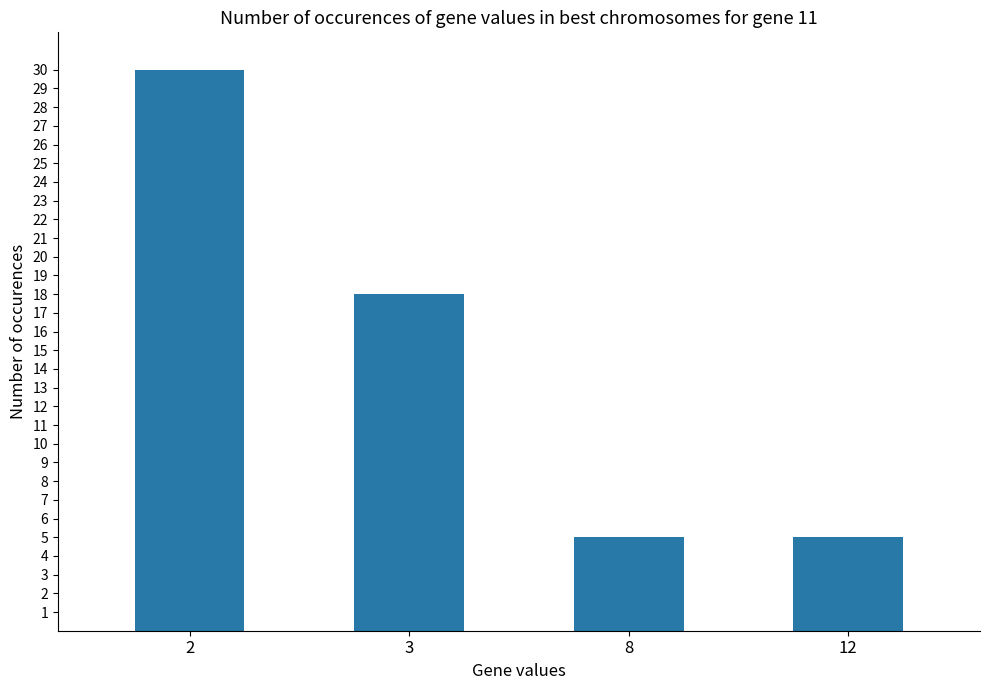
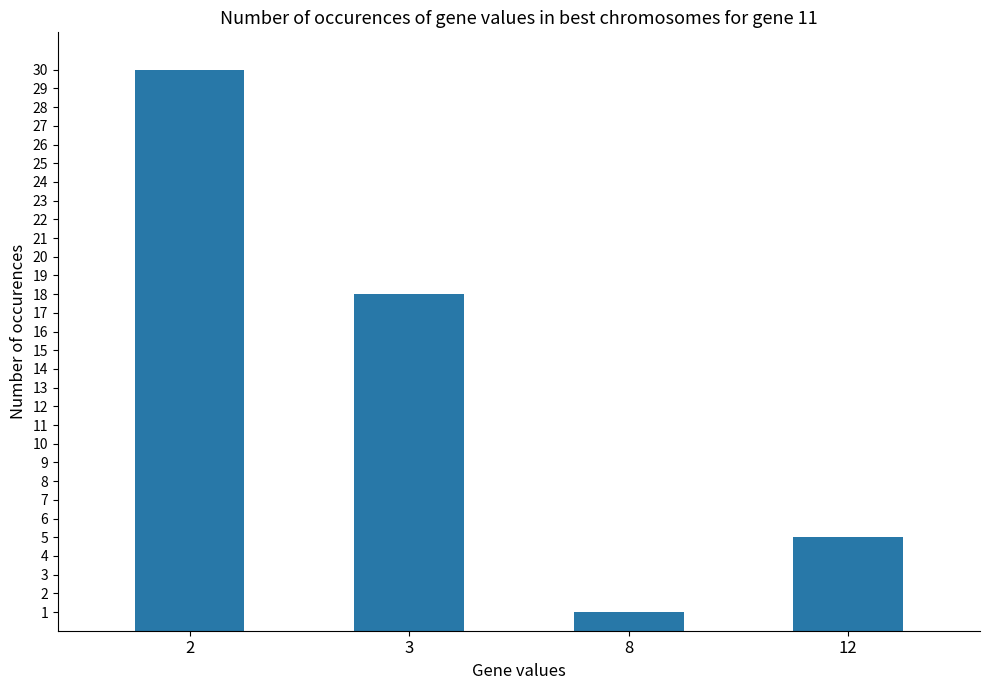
8: 5 -> 1
